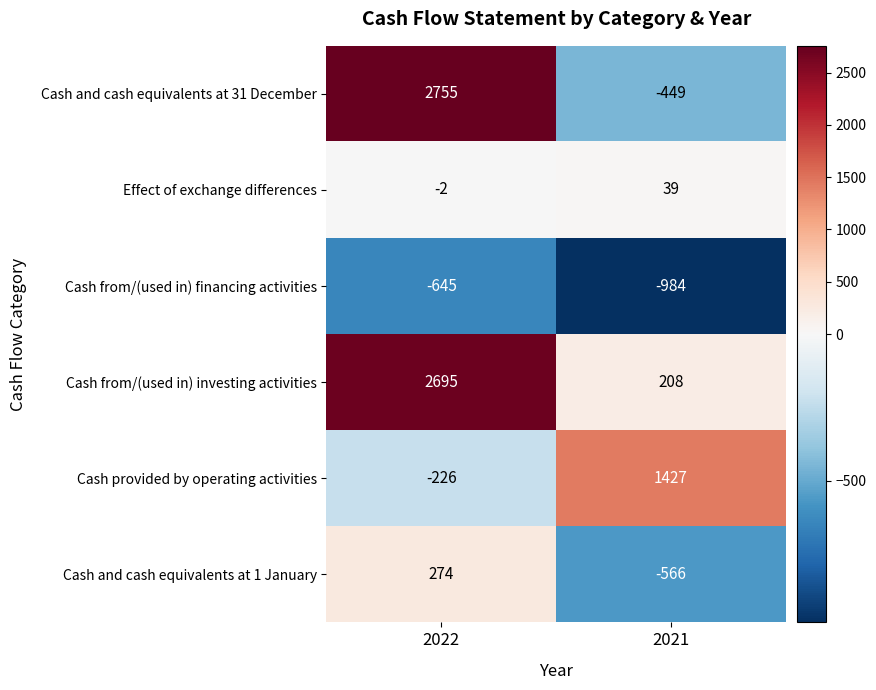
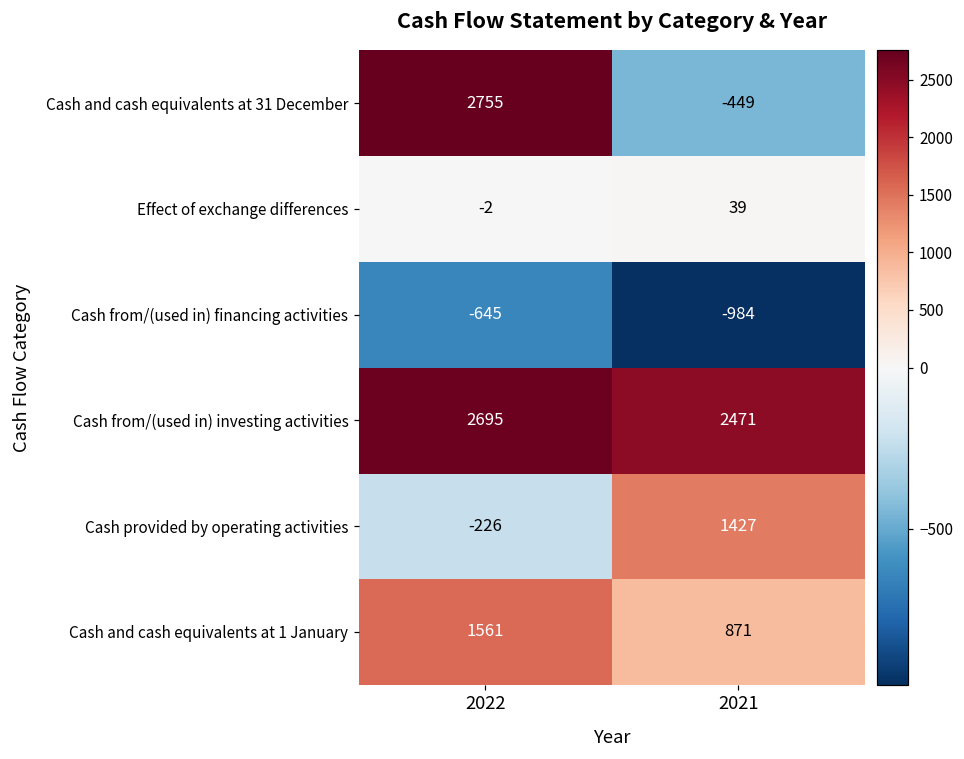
Cash from/(used in) investing activities, 2021: 208 -> 2471
Cash and cash equivalents at 1 January, 2022: 274 -> 1561
Cash and cash equivalents at 1 January, 2021: -566 -> 871
